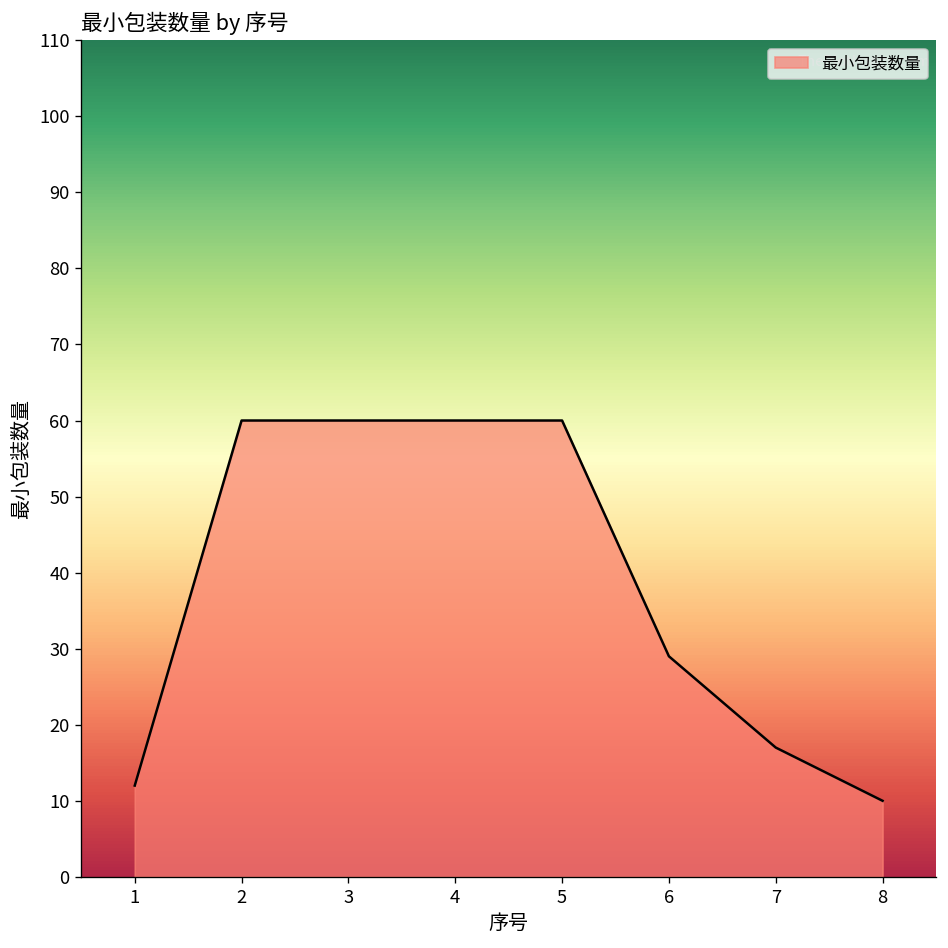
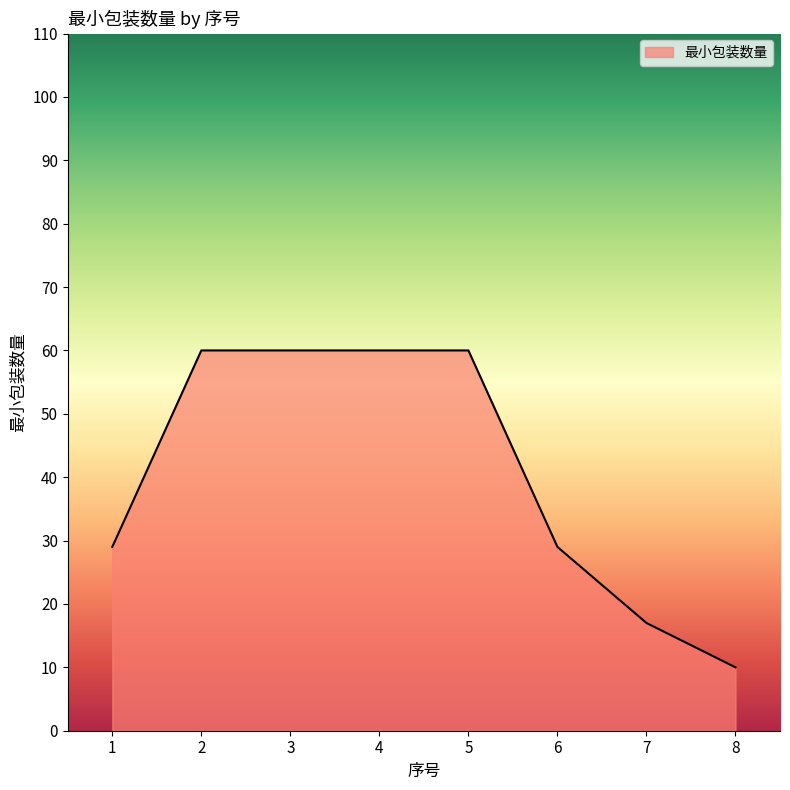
1: 12 -> 29
